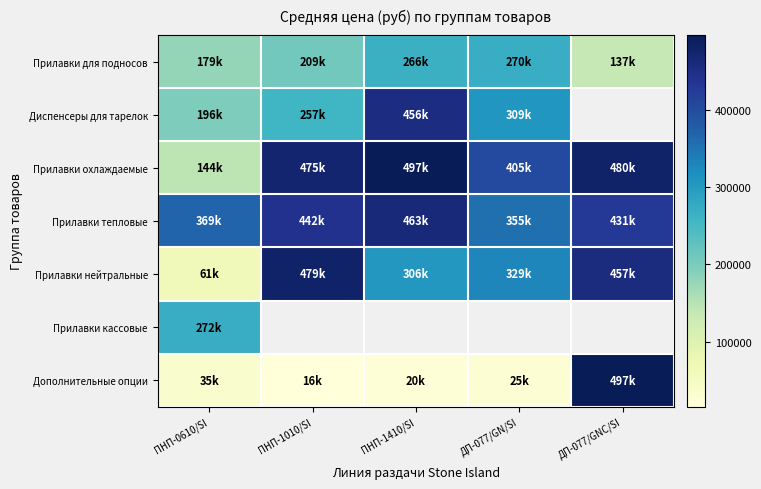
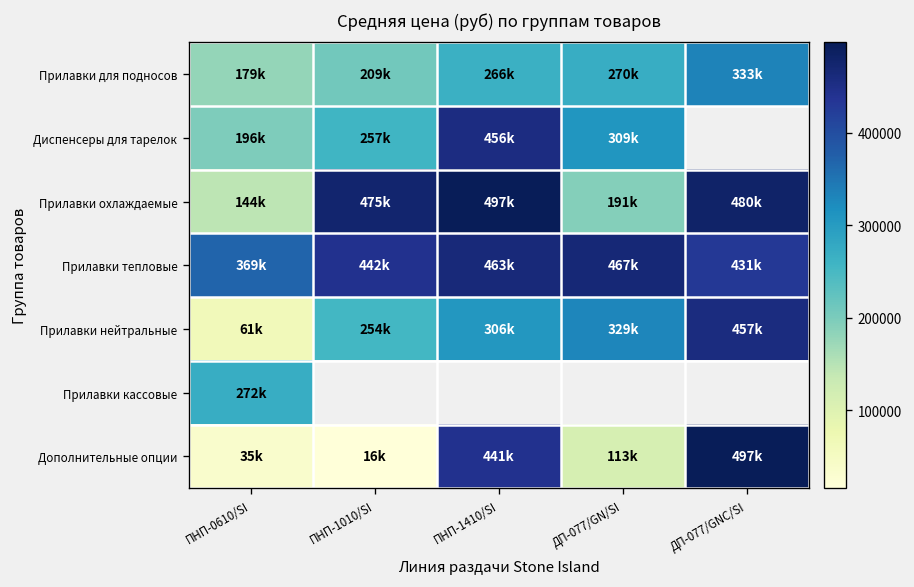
Прилавки для подносов, ДП-077/GNC/SI: 137k -> 333k
Прилавки охлаждаемые, ДП-077/GN/SI: 405k -> 191k
Прилавки тепловые, ДП-077/GN/SI: 355k -> 467k
Прилавки нейтральные, ПНП-1010/SI: 479k -> 254k
Дополнительные опции, ПНП-1410/SI: 20k -> 441k
Дополнительные опции, ДП-077/GN/SI: 25k -> 113k
